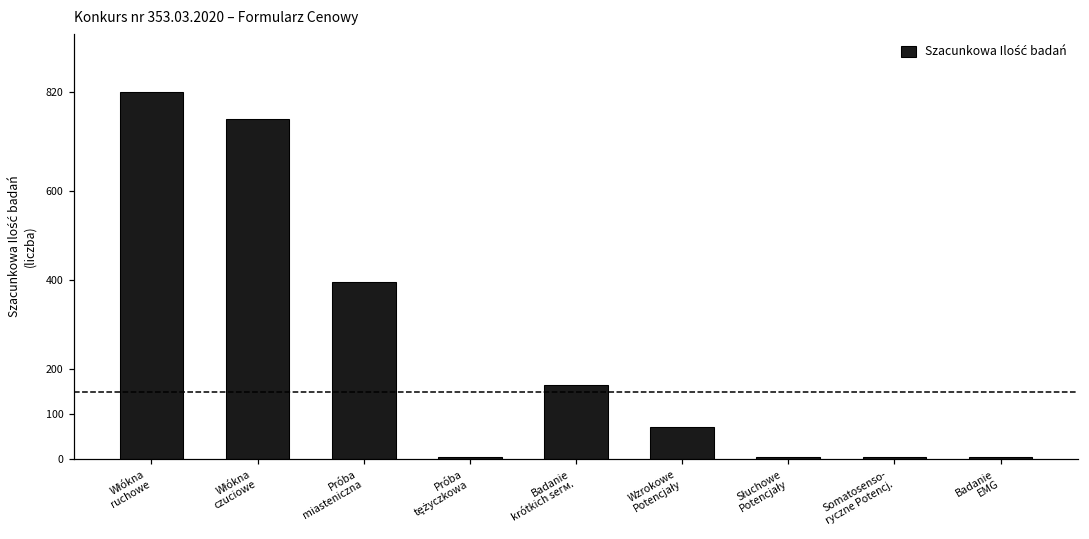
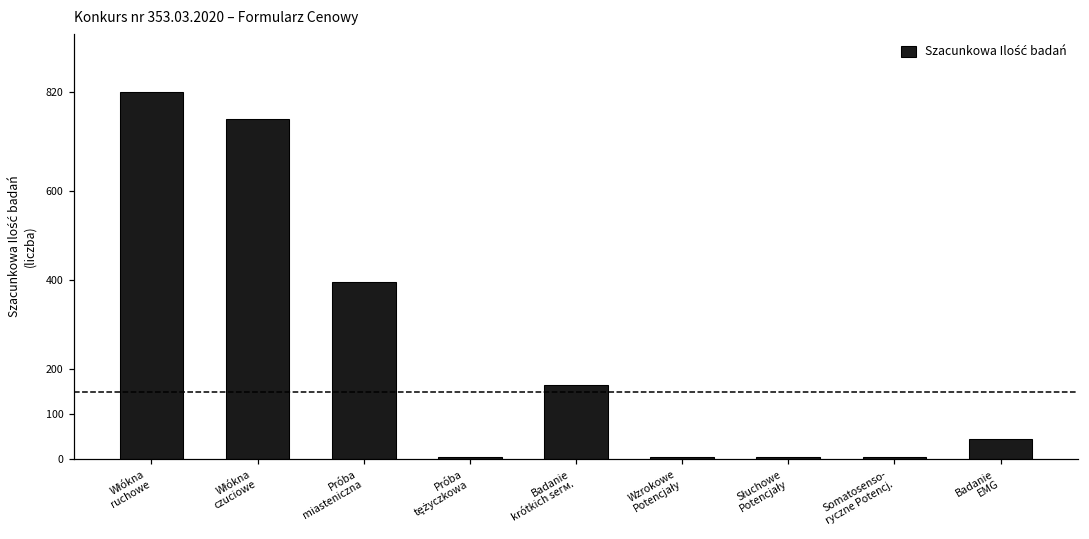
Wzrokowe Potencjały: 70 -> 0
Badanie EMG: 0 -> 40
